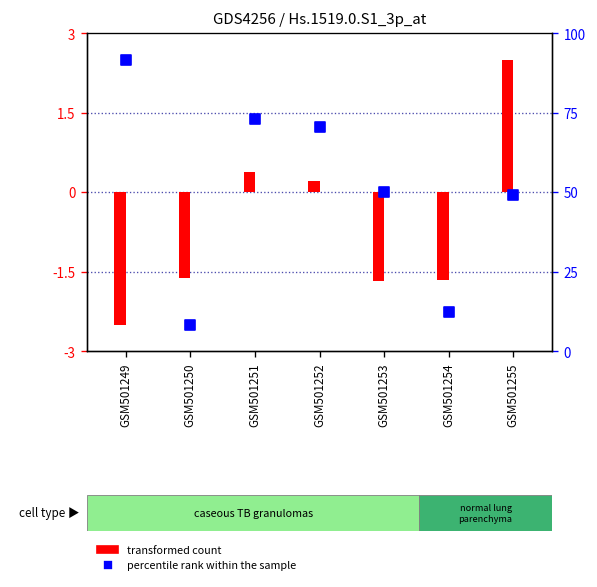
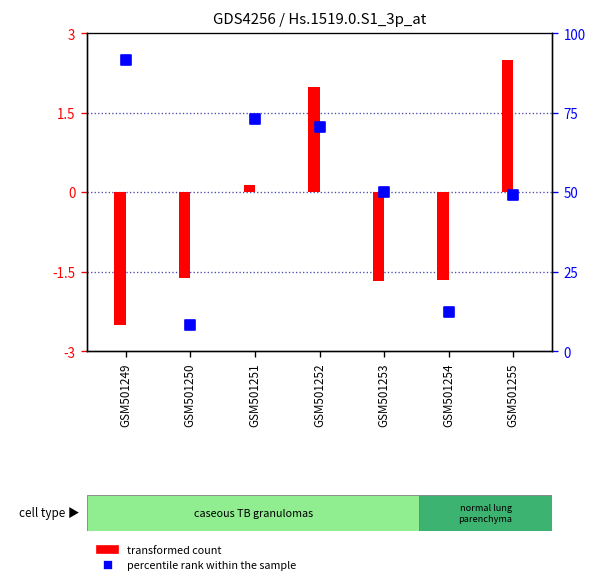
transformed count, GSM501251: 0.4 -> 0.1
transformed count, GSM501252: 0.2 -> 2.0
